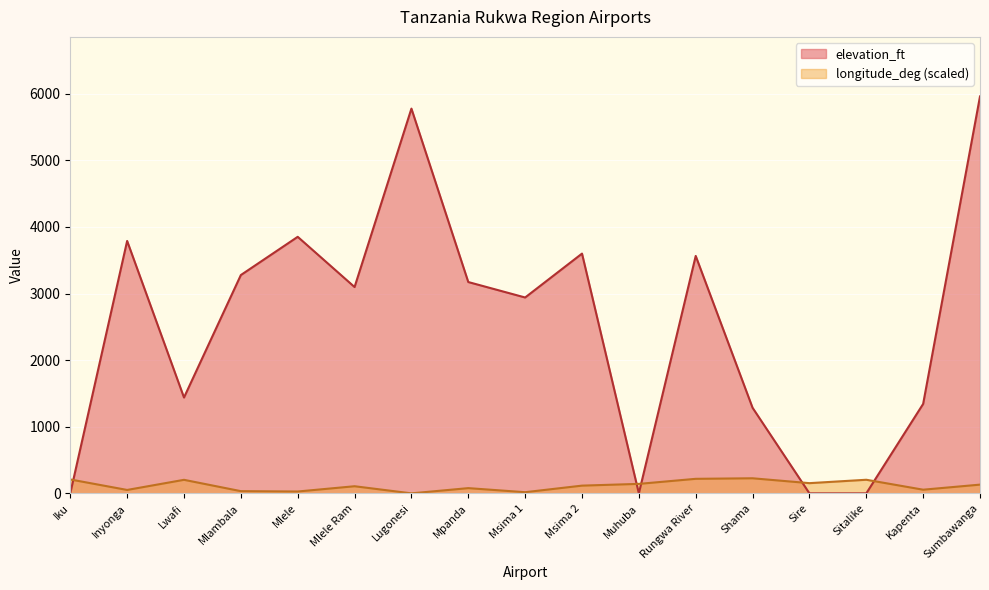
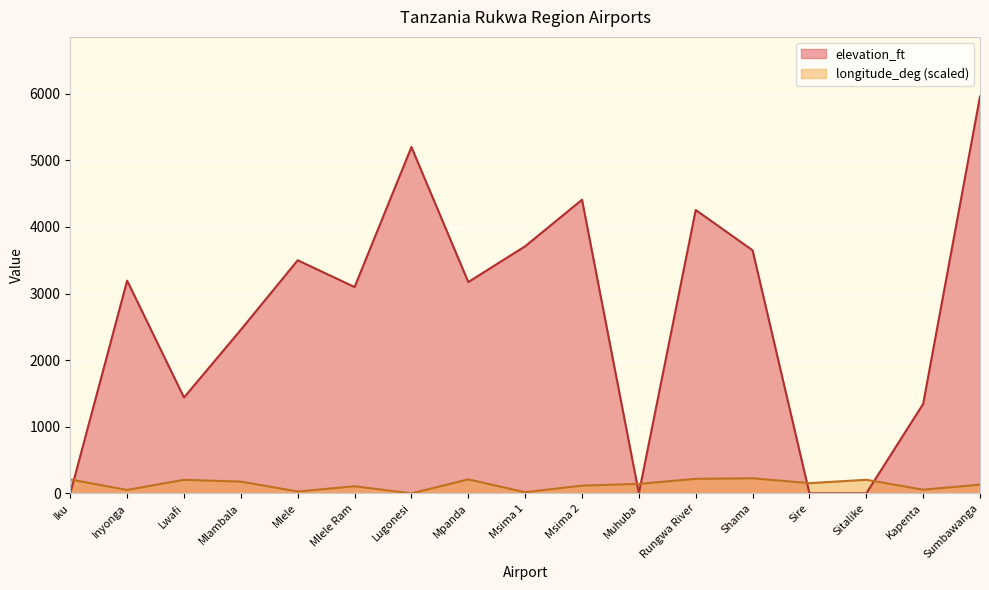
elevation_ft, Inyonga: 3800 -> 3200
elevation_ft, Mlambala: 3300 -> 2500
longitude_deg (scaled), Mlambala: 0 -> 200
elevation_ft, Mlele: 3900 -> 3500
elevation_ft, Lugonesi: 5800 -> 5200
longitude_deg (scaled), Mpanda: 100 -> 200
elevation_ft, Msima 1: 2900 -> 3700
elevation_ft, Msima 2: 3600 -> 4400
elevation_ft, Rungwa River: 3600 -> 4300
elevation_ft, Shama: 1300 -> 3700
